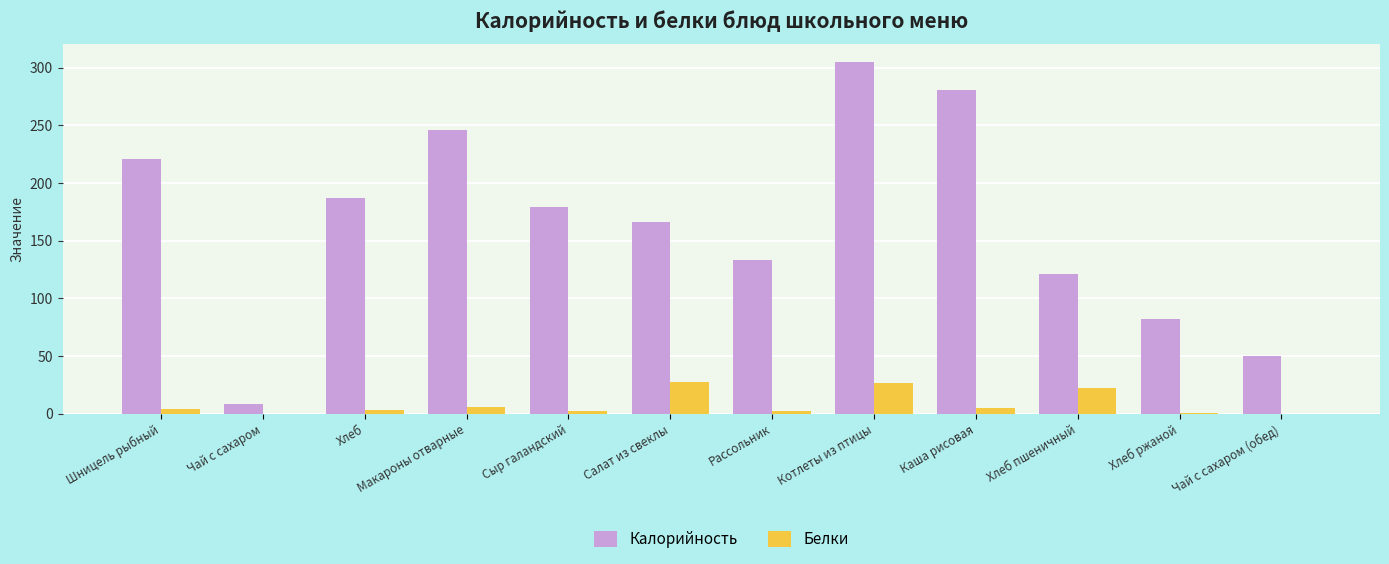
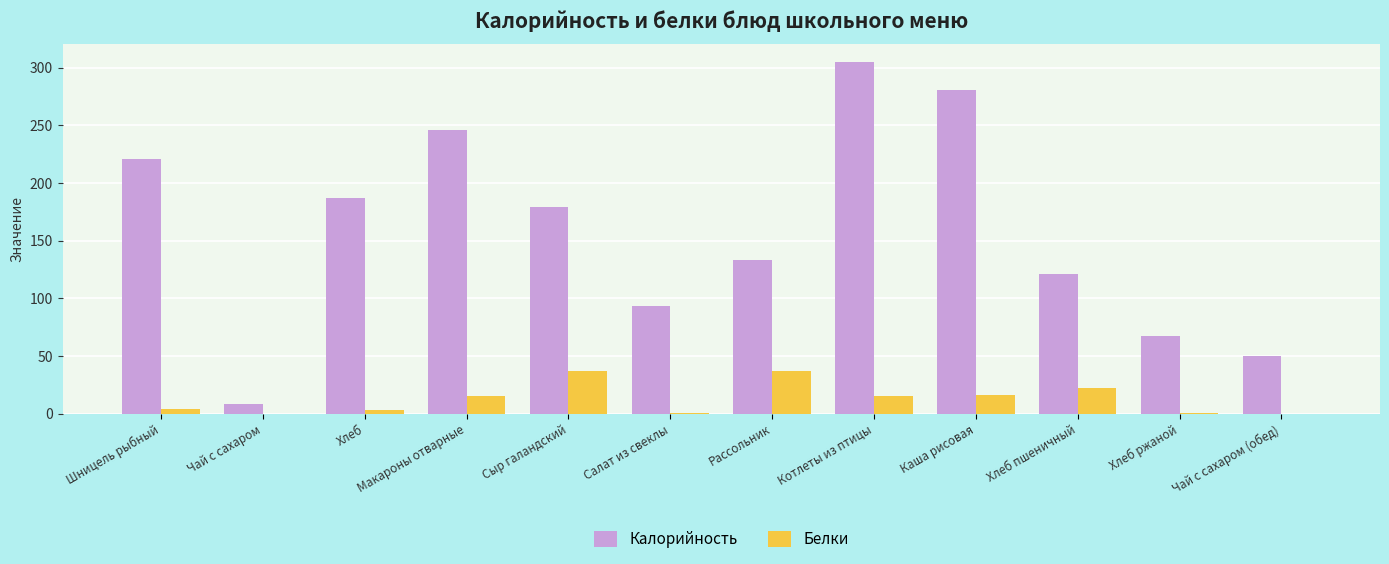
Белки, Макароны отварные: 6 -> 15
Белки, Сыр галандский: 2 -> 37
Калорийность, Салат из свеклы: 166 -> 93
Белки, Салат из свеклы: 28 -> 1
Белки, Рассольник: 2 -> 37
Белки, Котлеты из птицы: 27 -> 15
Белки, Каша рисовая: 5 -> 16
Калорийность, Хлеб ржаной: 82 -> 67
